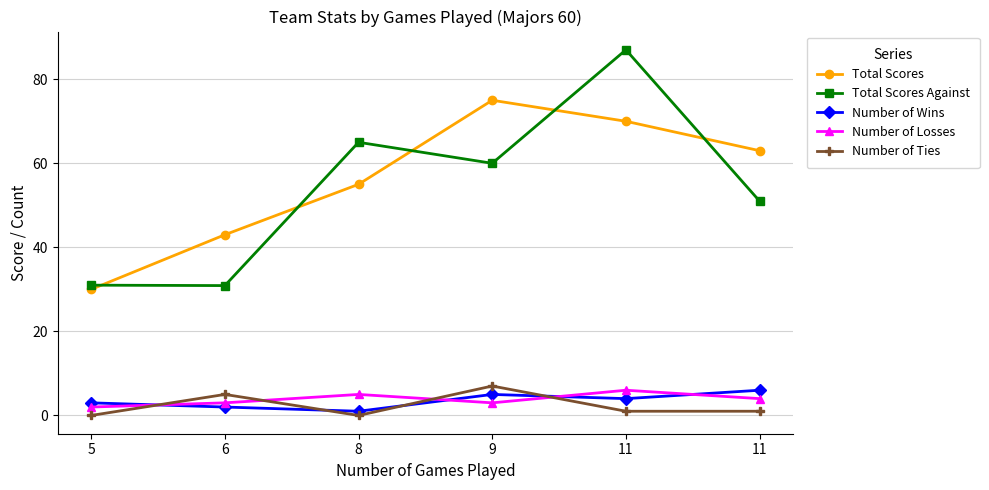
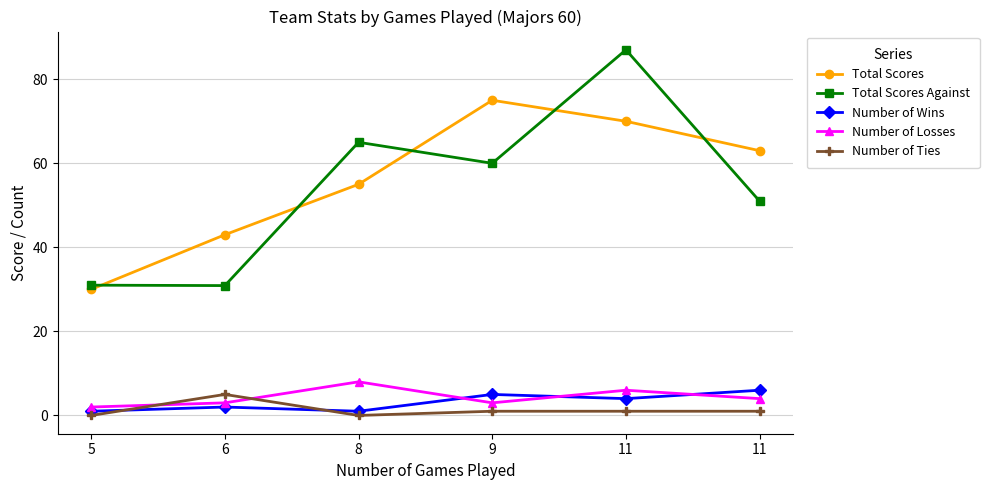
Number of Wins, 5: 3 -> 1
Number of Losses, 8: 5 -> 8
Number of Ties, 9: 7 -> 1
